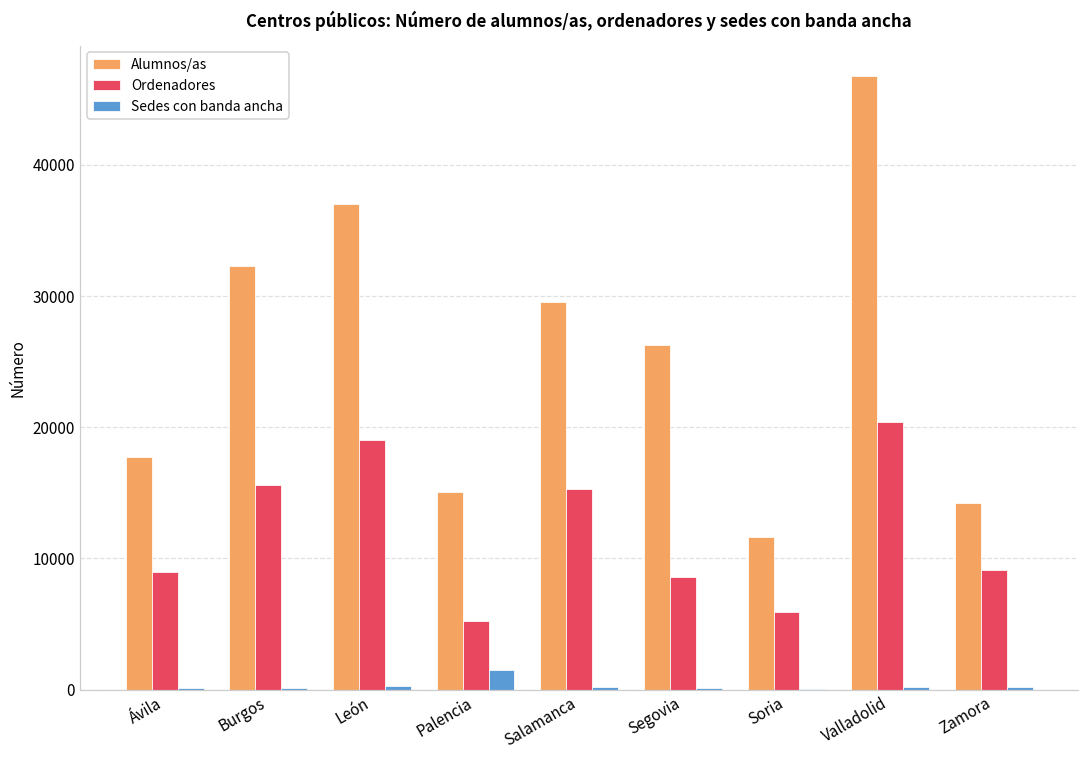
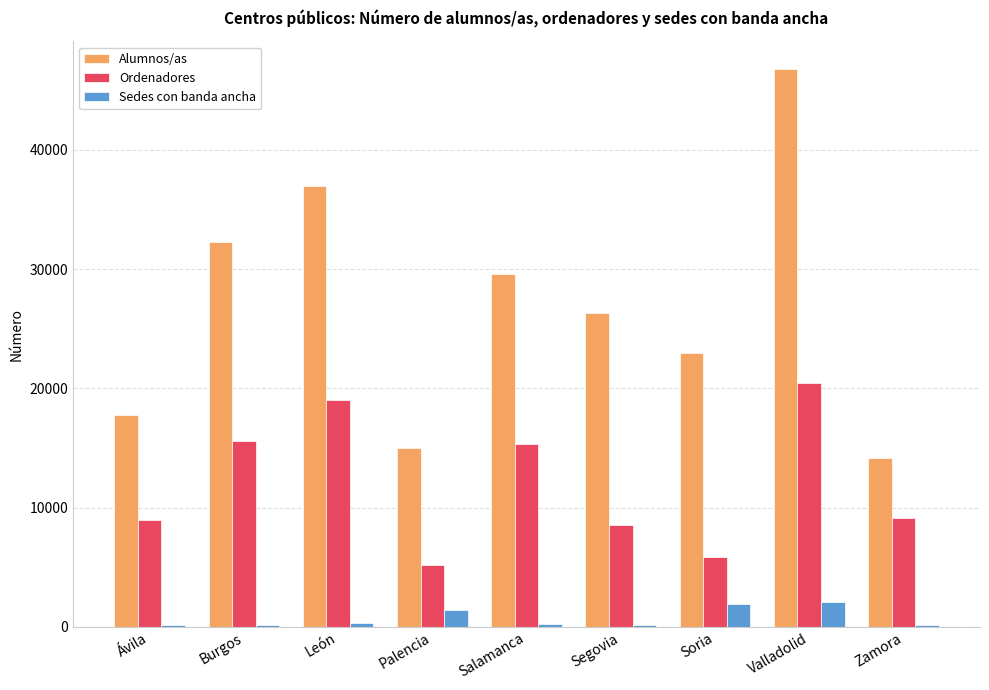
Alumnos/as, Soria: 11600 -> 23000
Sedes con banda ancha, Soria: 100 -> 1900
Sedes con banda ancha, Valladolid: 200 -> 2100
